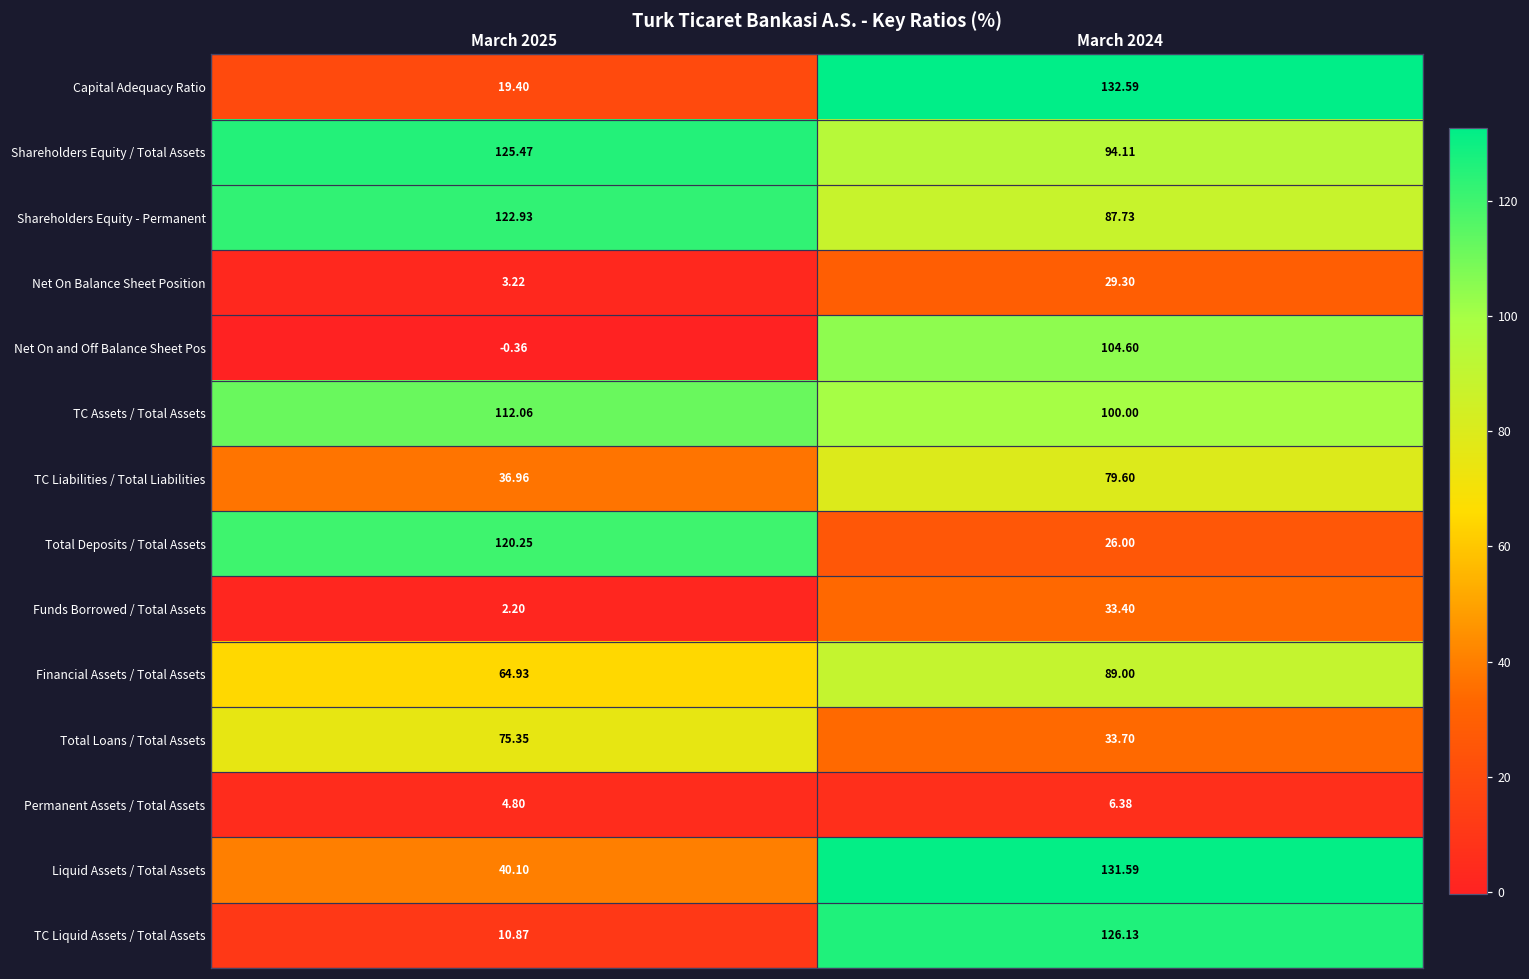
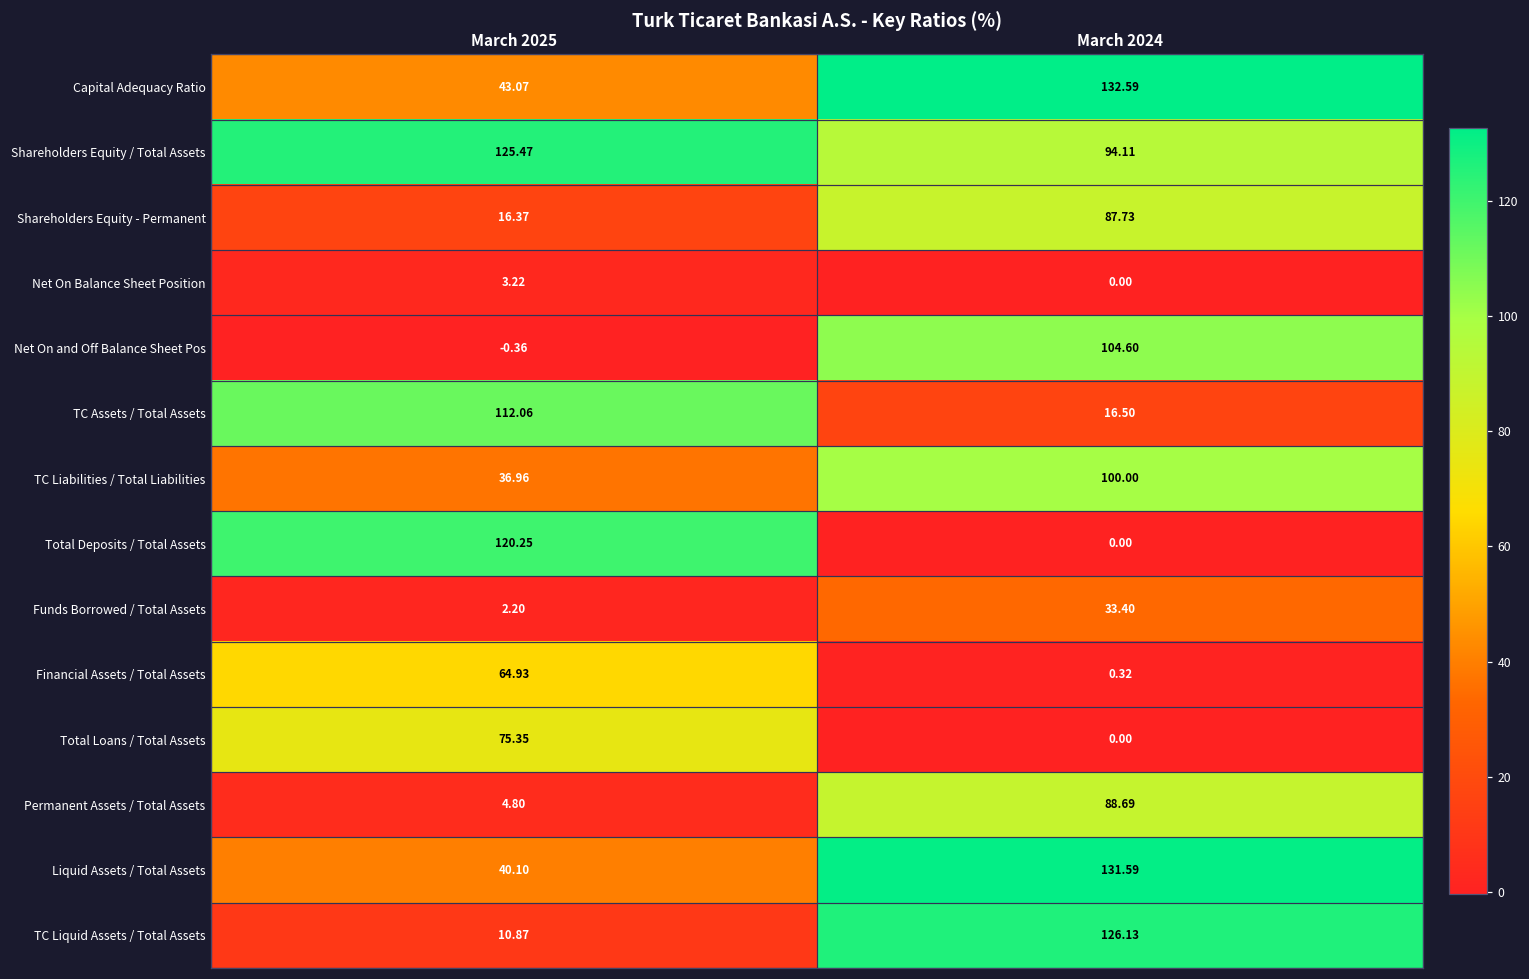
Capital Adequacy Ratio, March 2025: 19.40 -> 43.07
Shareholders Equity - Permanent, March 2025: 122.93 -> 16.37
Net On Balance Sheet Position, March 2024: 29.30 -> 0.00
TC Assets / Total Assets, March 2024: 100.00 -> 16.50
TC Liabilities / Total Liabilities, March 2024: 79.60 -> 100.00
Total Deposits / Total Assets, March 2024: 26.00 -> 0.00
Financial Assets / Total Assets, March 2024: 89.00 -> 0.32
Total Loans / Total Assets, March 2024: 33.70 -> 0.00
Permanent Assets / Total Assets, March 2024: 6.38 -> 88.69
